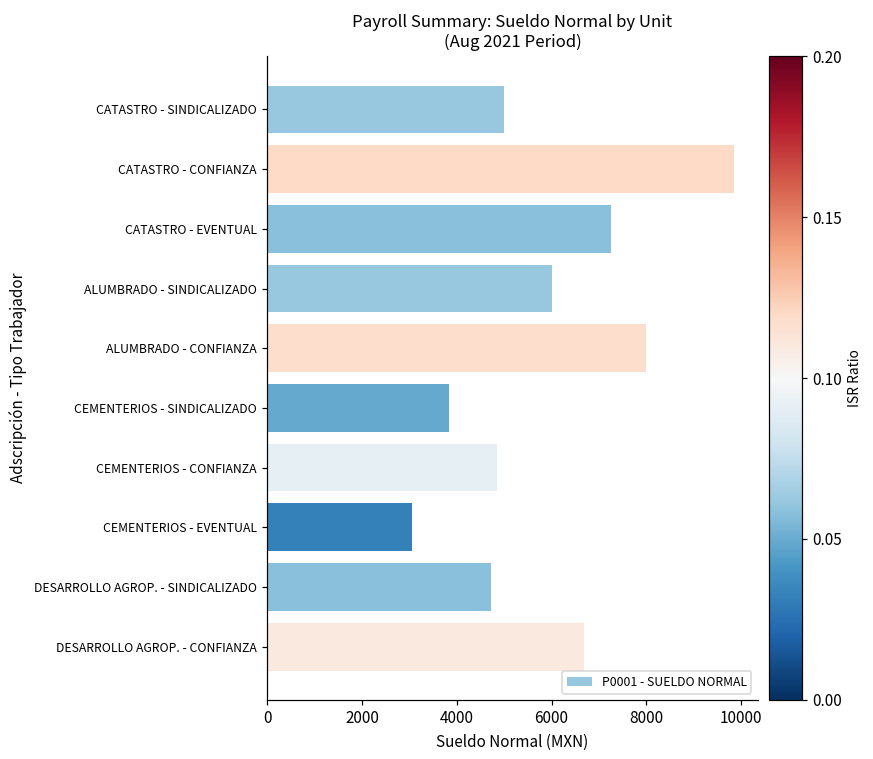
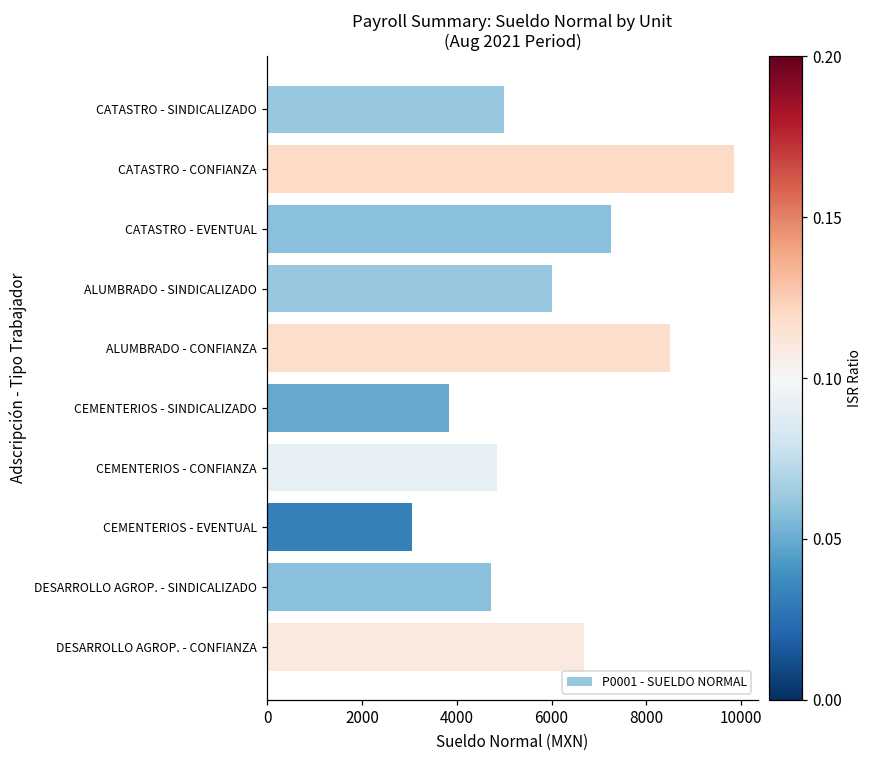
ALUMBRADO - CONFIANZA: 8000 -> 8500
